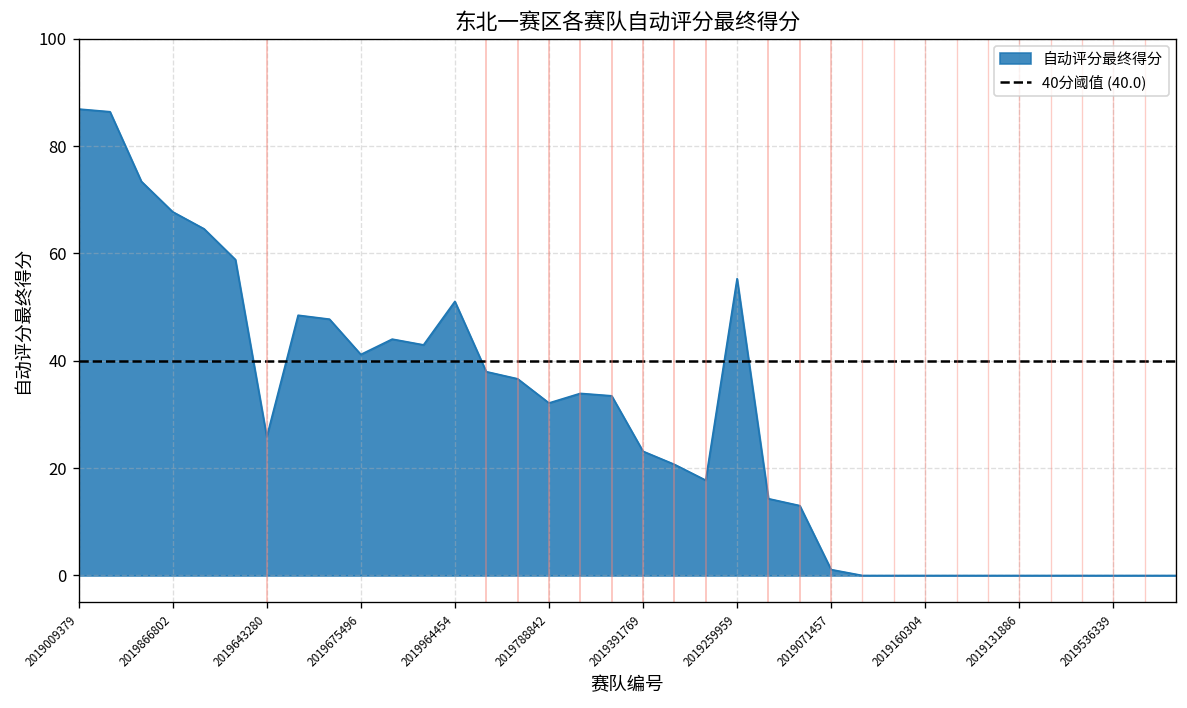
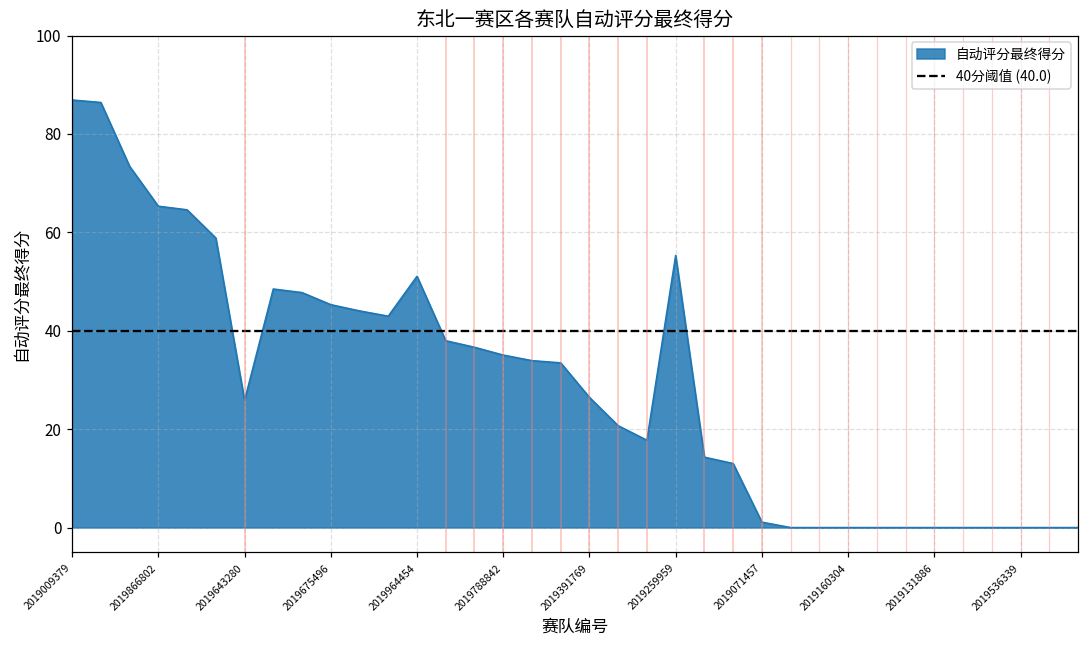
2019866802: 68 -> 65
2019675496: 41 -> 45
2019788842: 32 -> 35
2019391769: 23 -> 26
